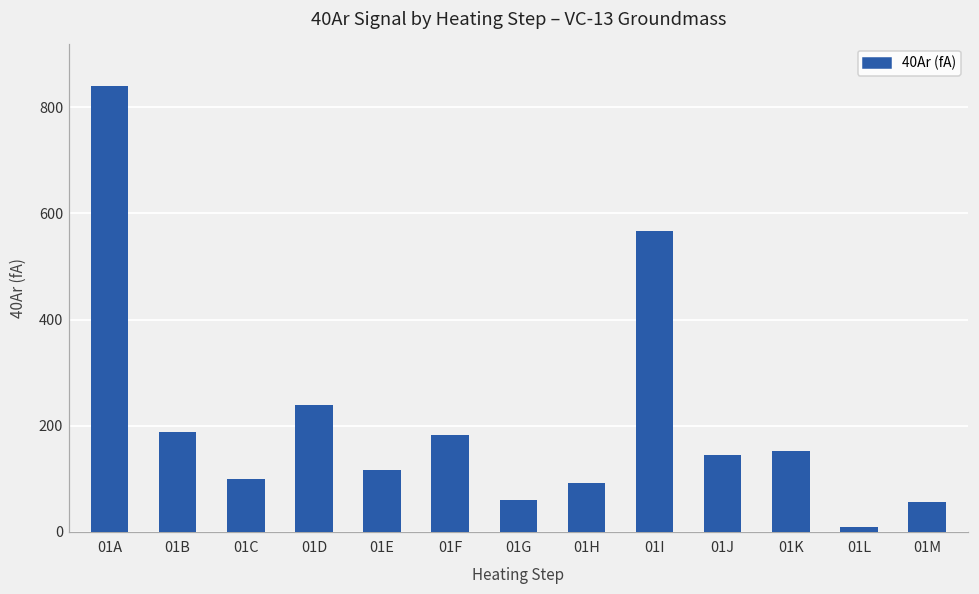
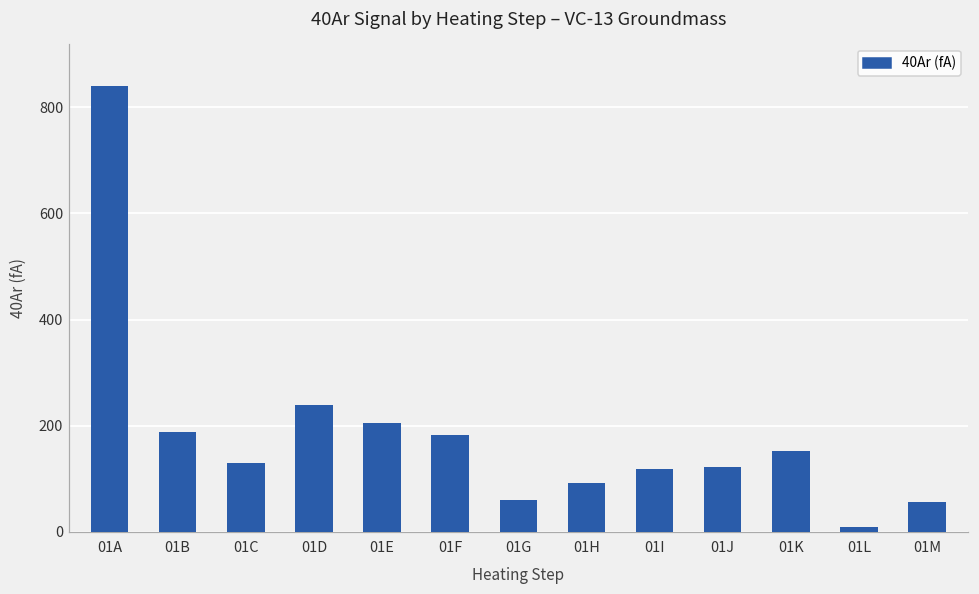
01C: 100 -> 130
01E: 120 -> 200
01I: 570 -> 120
01J: 150 -> 120
